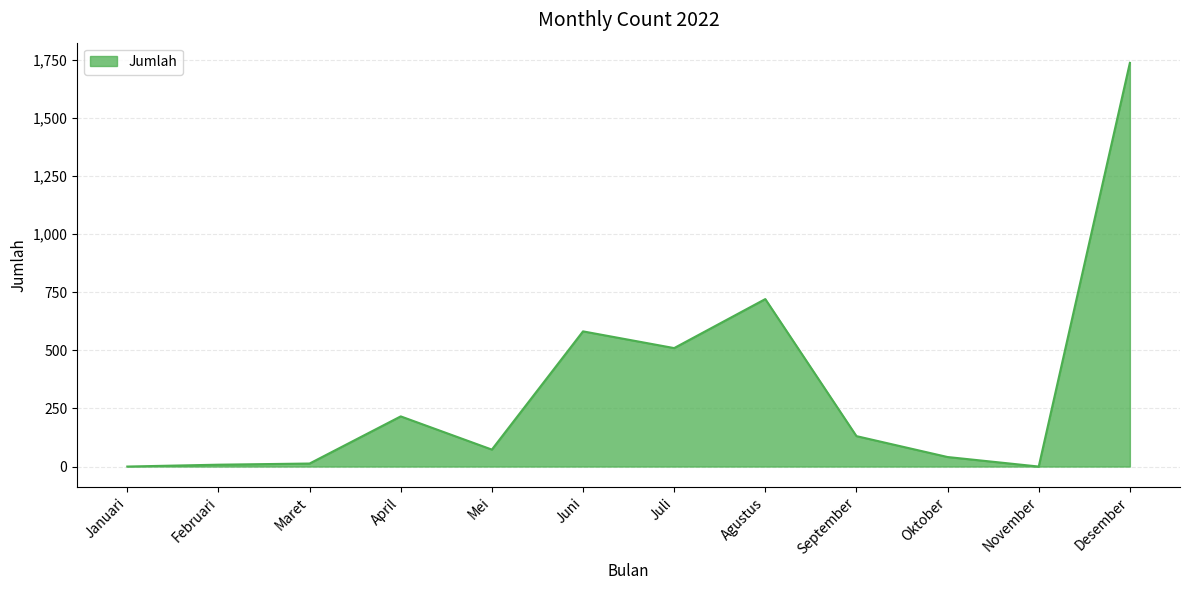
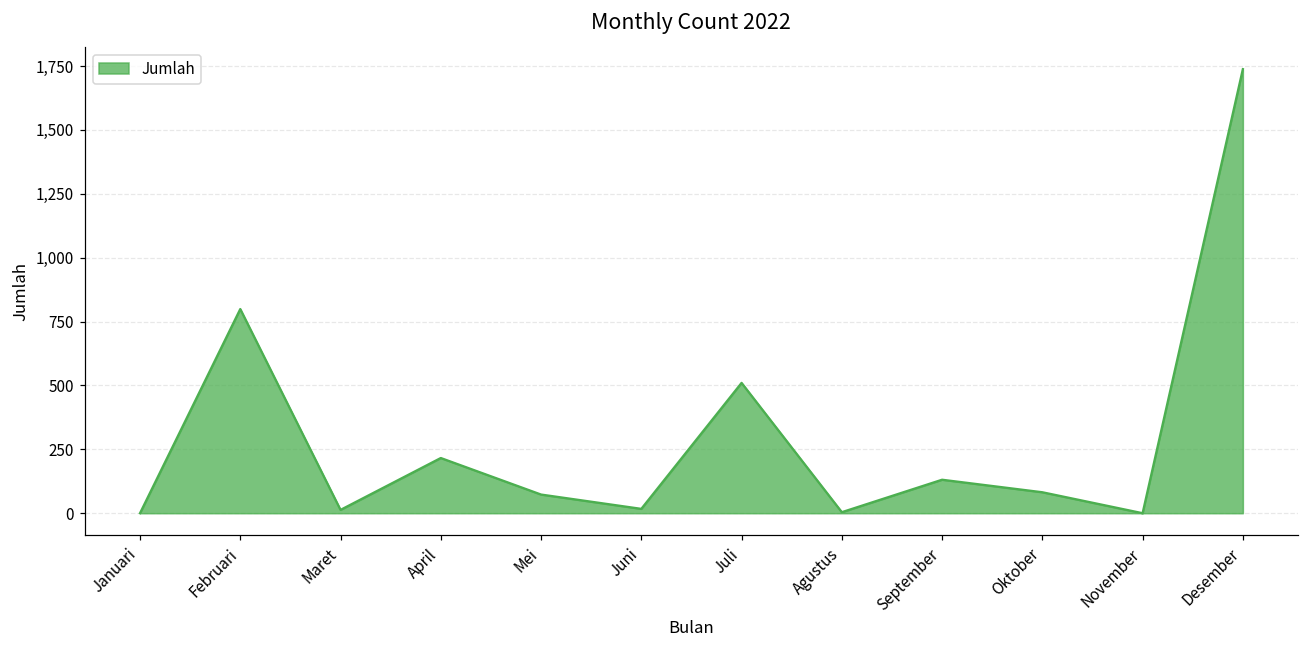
Februari: 10 -> 800
Juni: 580 -> 20
Agustus: 720 -> 0
Oktober: 40 -> 80
